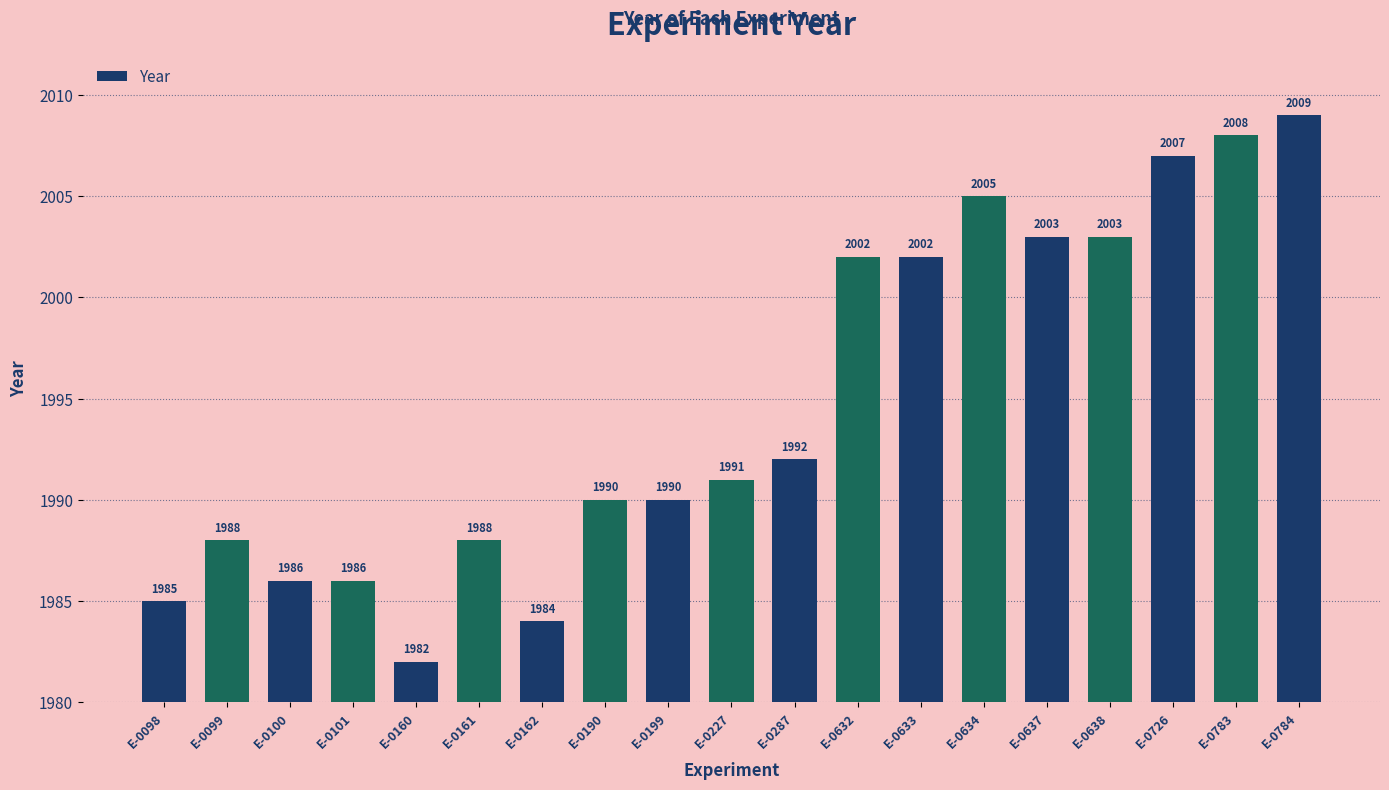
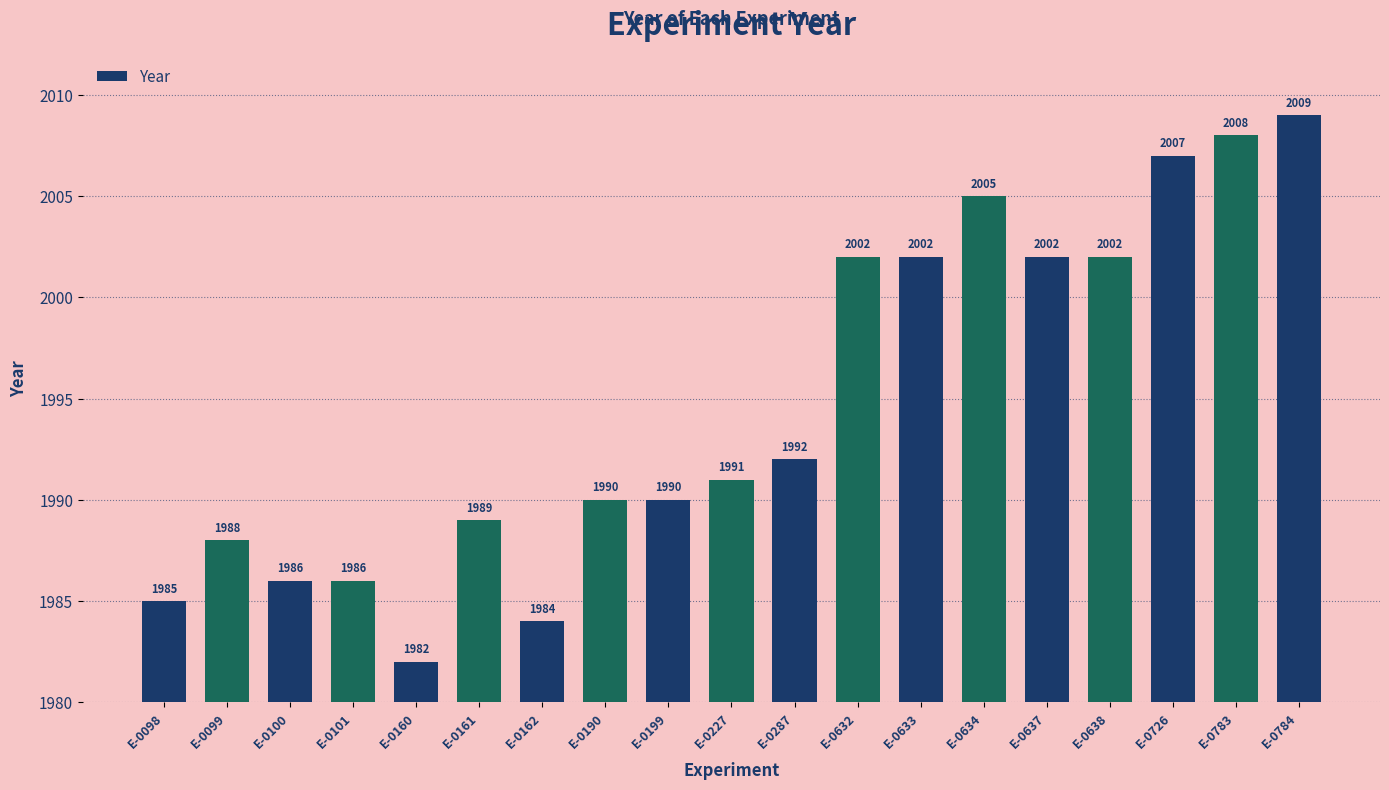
E-0161: 1988 -> 1989
E-0637: 2003 -> 2002
E-0638: 2003 -> 2002
